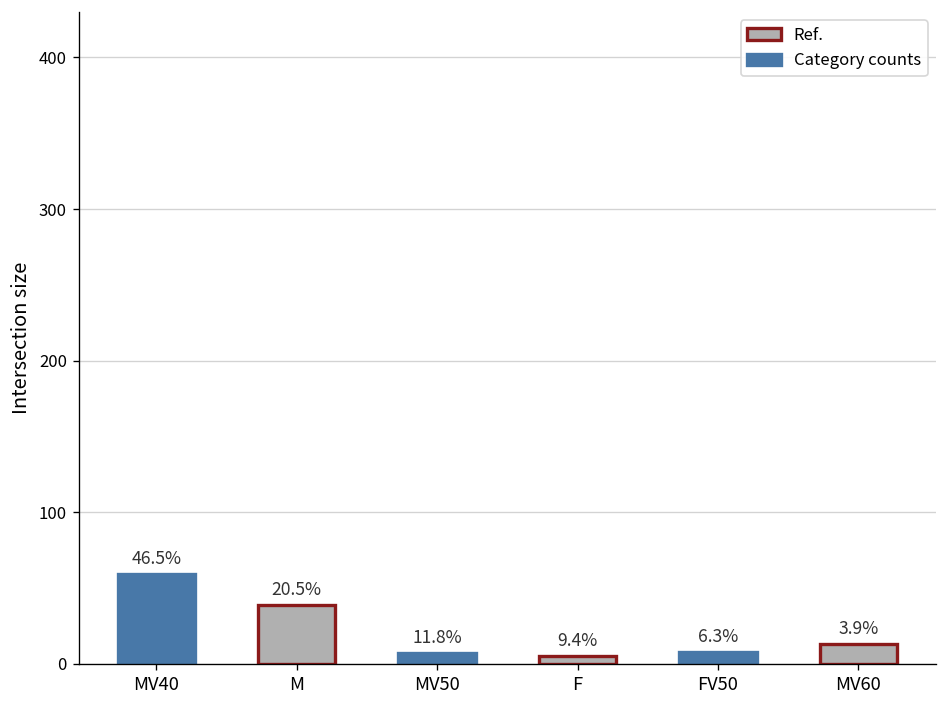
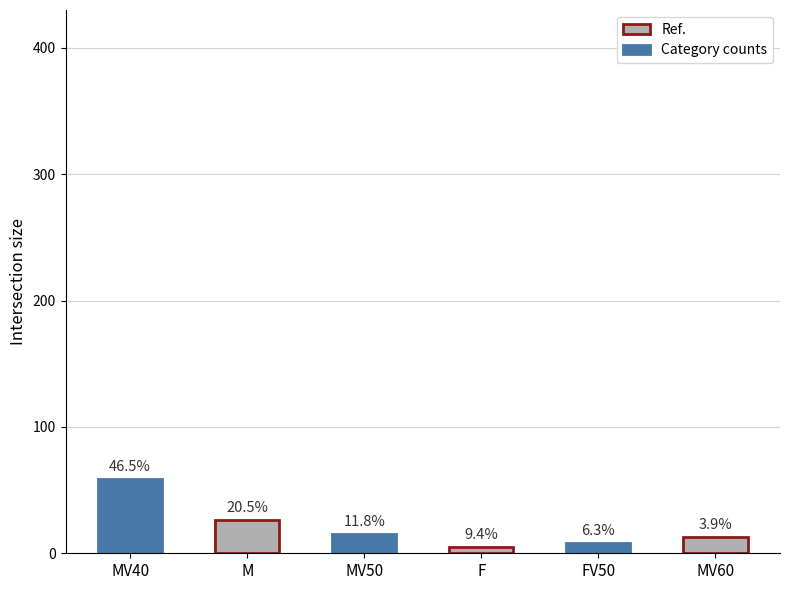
M: 39 -> 26
MV50: 7 -> 15
